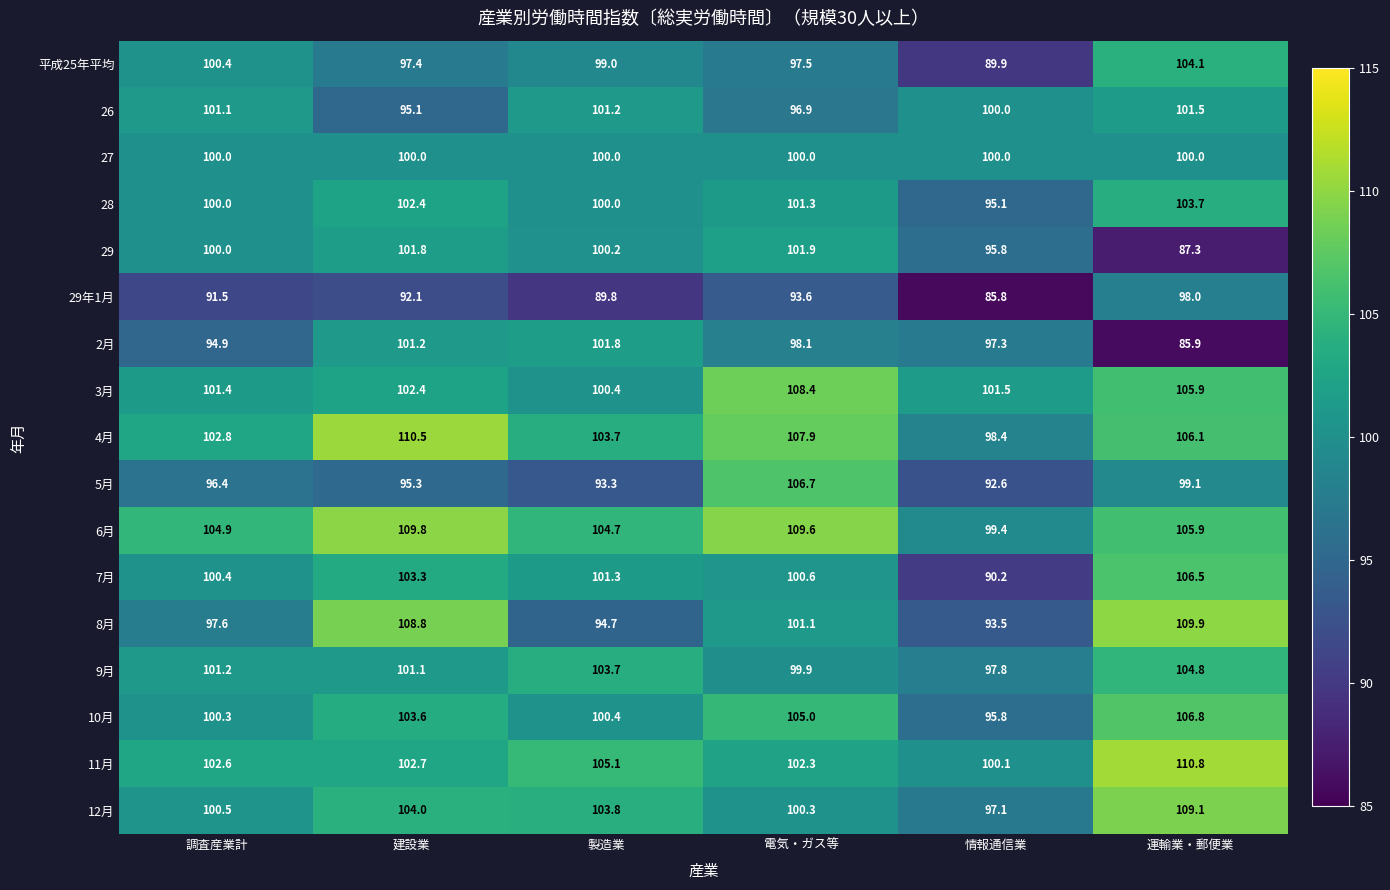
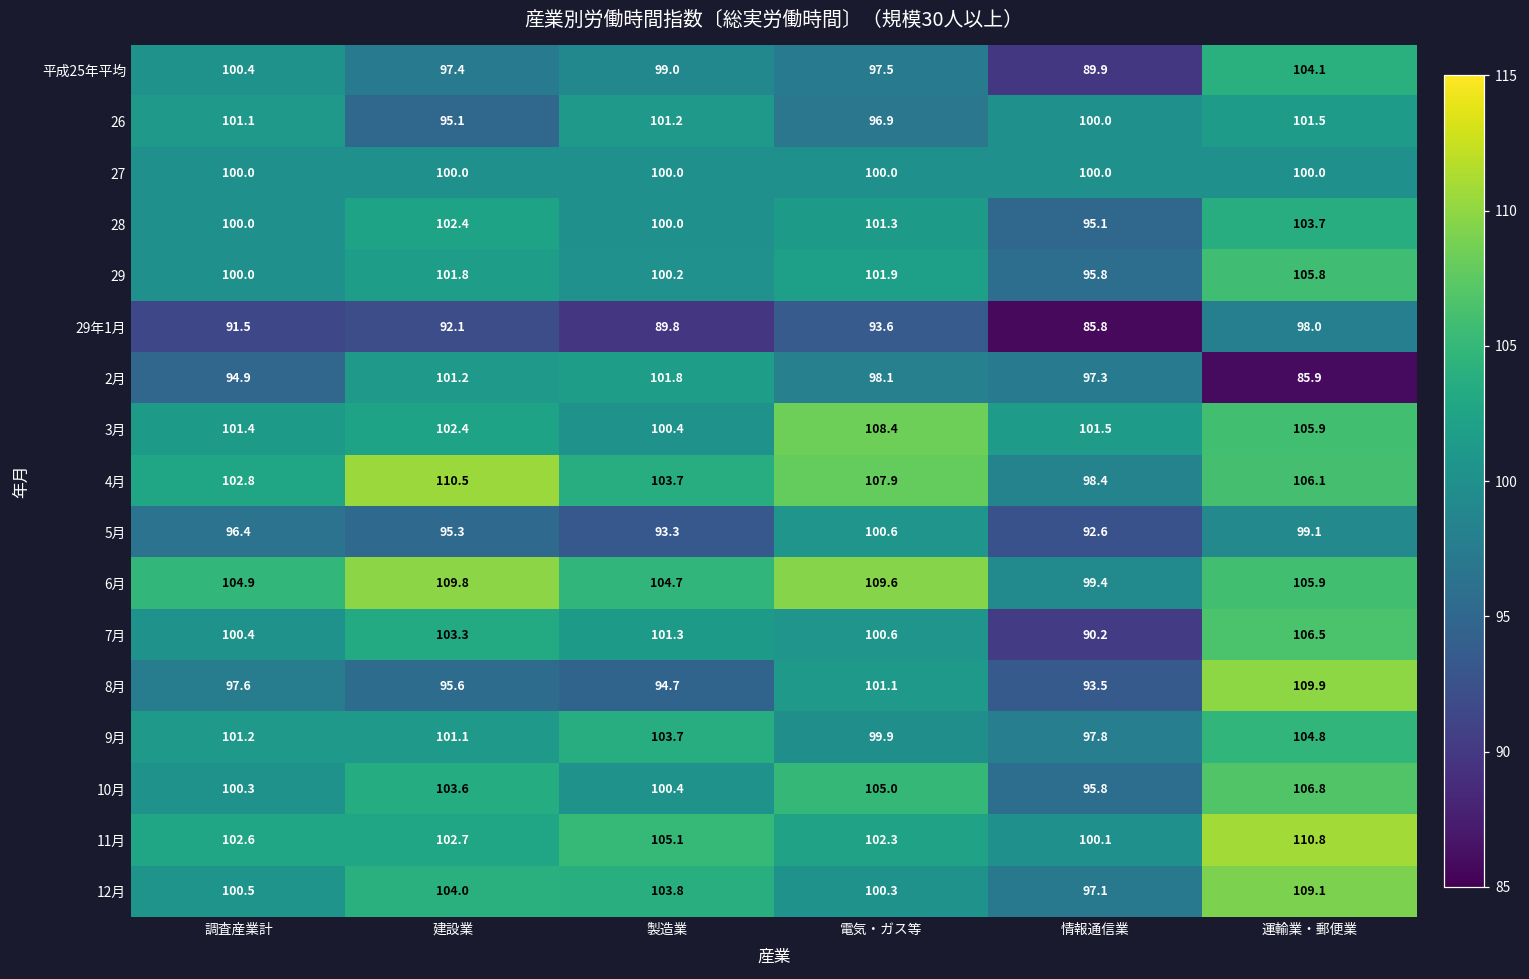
29, 運輸業・郵便業: 87.3 -> 105.8
5月, 電気・ガス等: 106.7 -> 100.6
8月, 建設業: 108.8 -> 95.6
